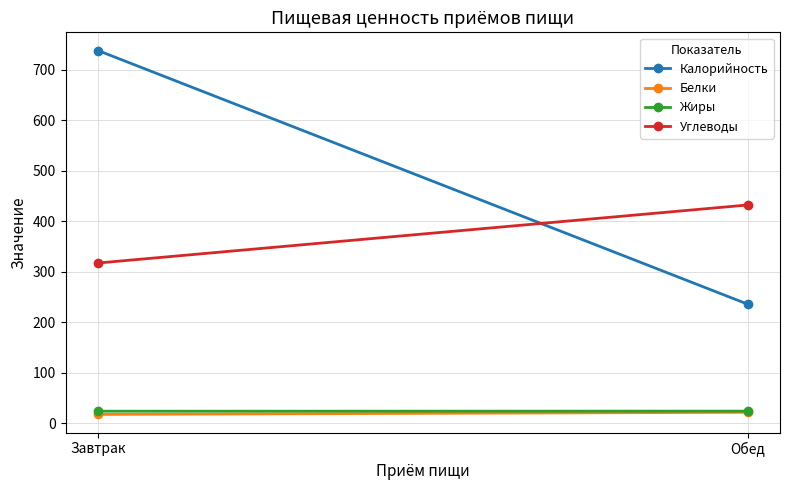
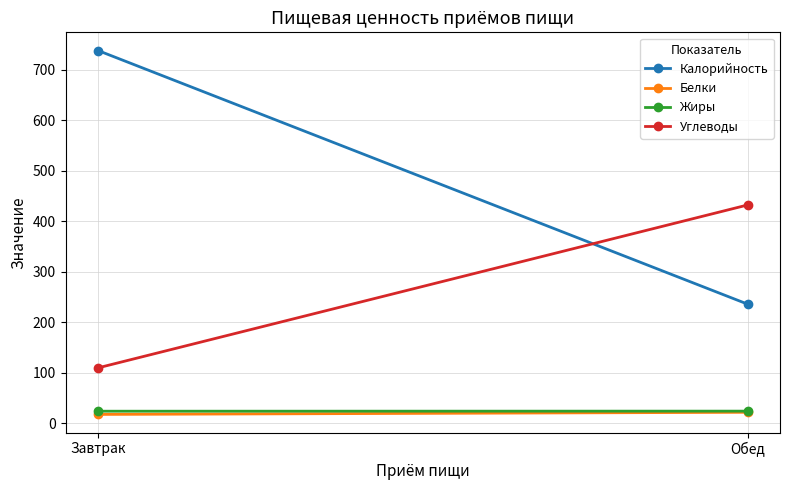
Углеводы, Завтрак: 320 -> 110
